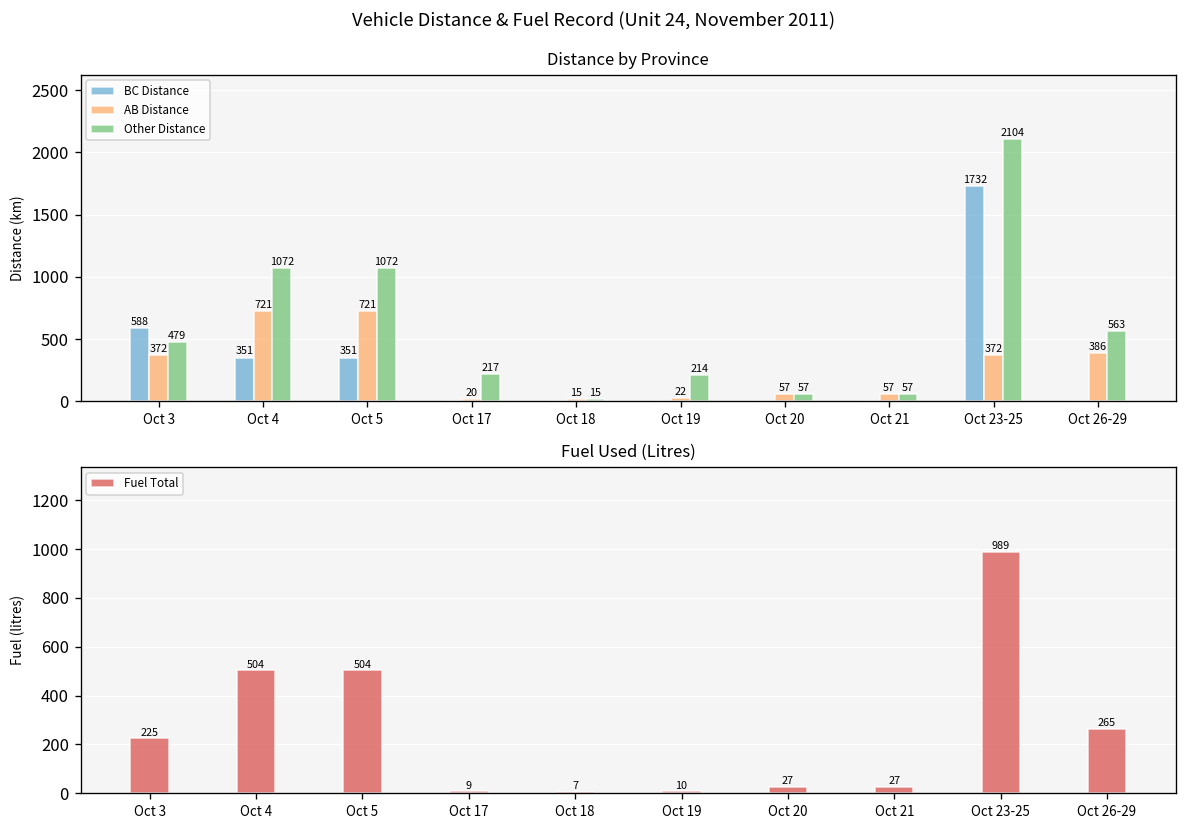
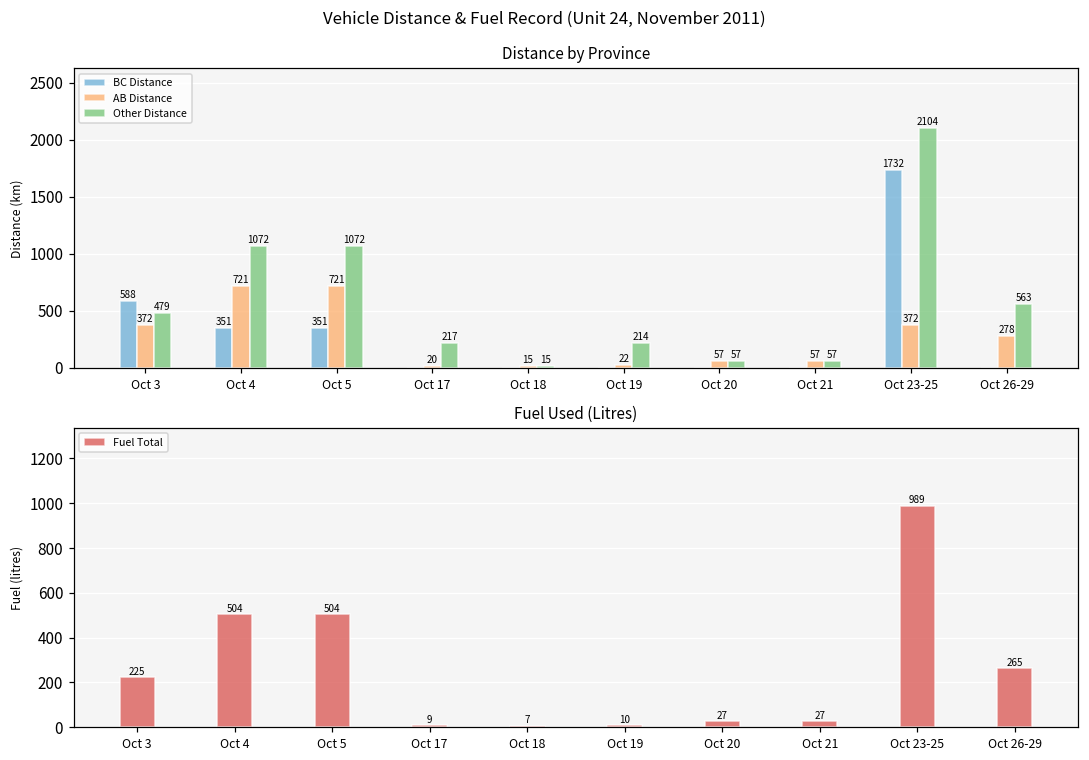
Distance by Province, AB Distance, Oct 26-29: 386 -> 278
